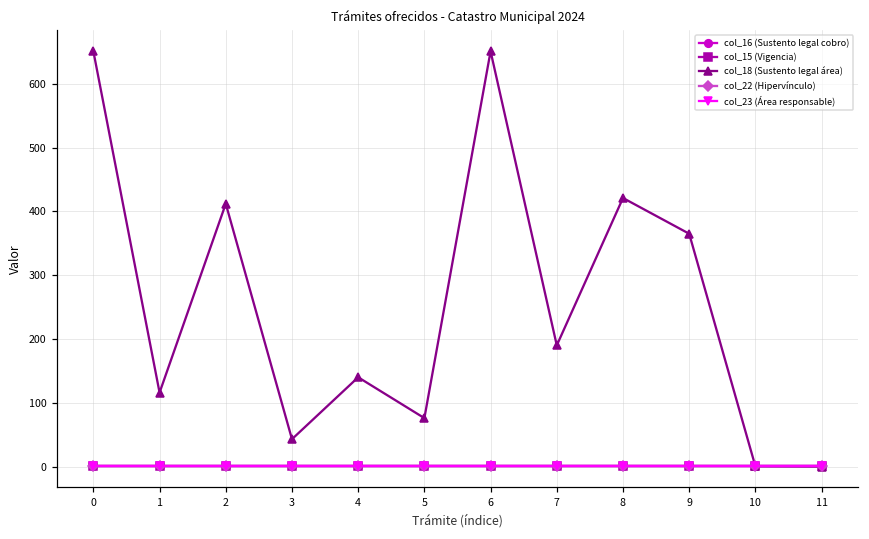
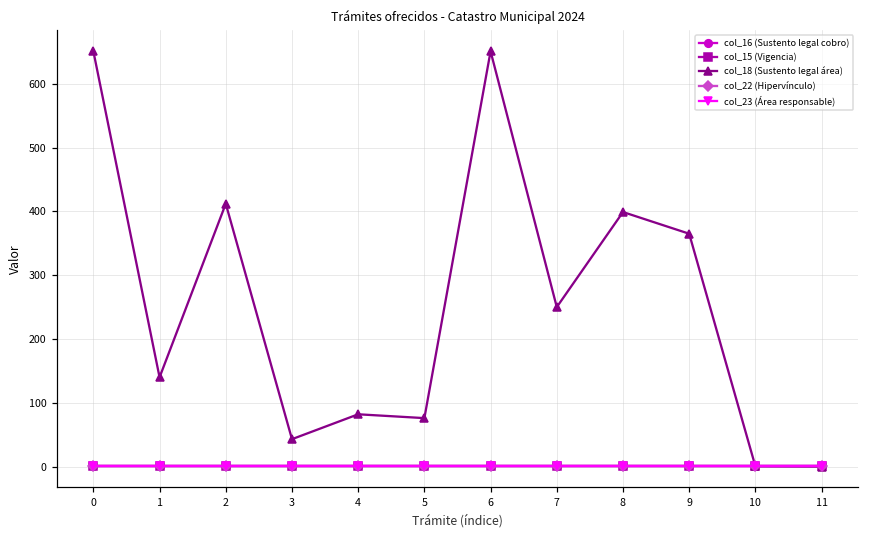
col_18 (Sustento legal área), 1: 120 -> 140
col_18 (Sustento legal área), 4: 140 -> 80
col_18 (Sustento legal área), 7: 190 -> 250
col_18 (Sustento legal área), 8: 420 -> 400
